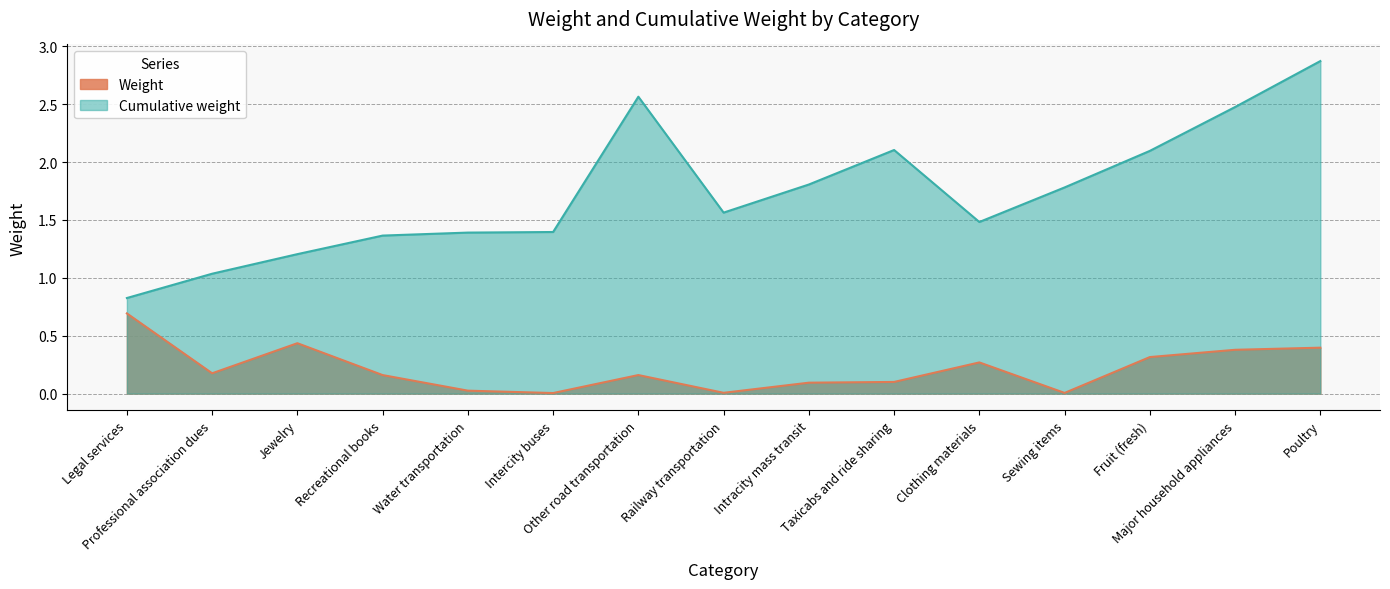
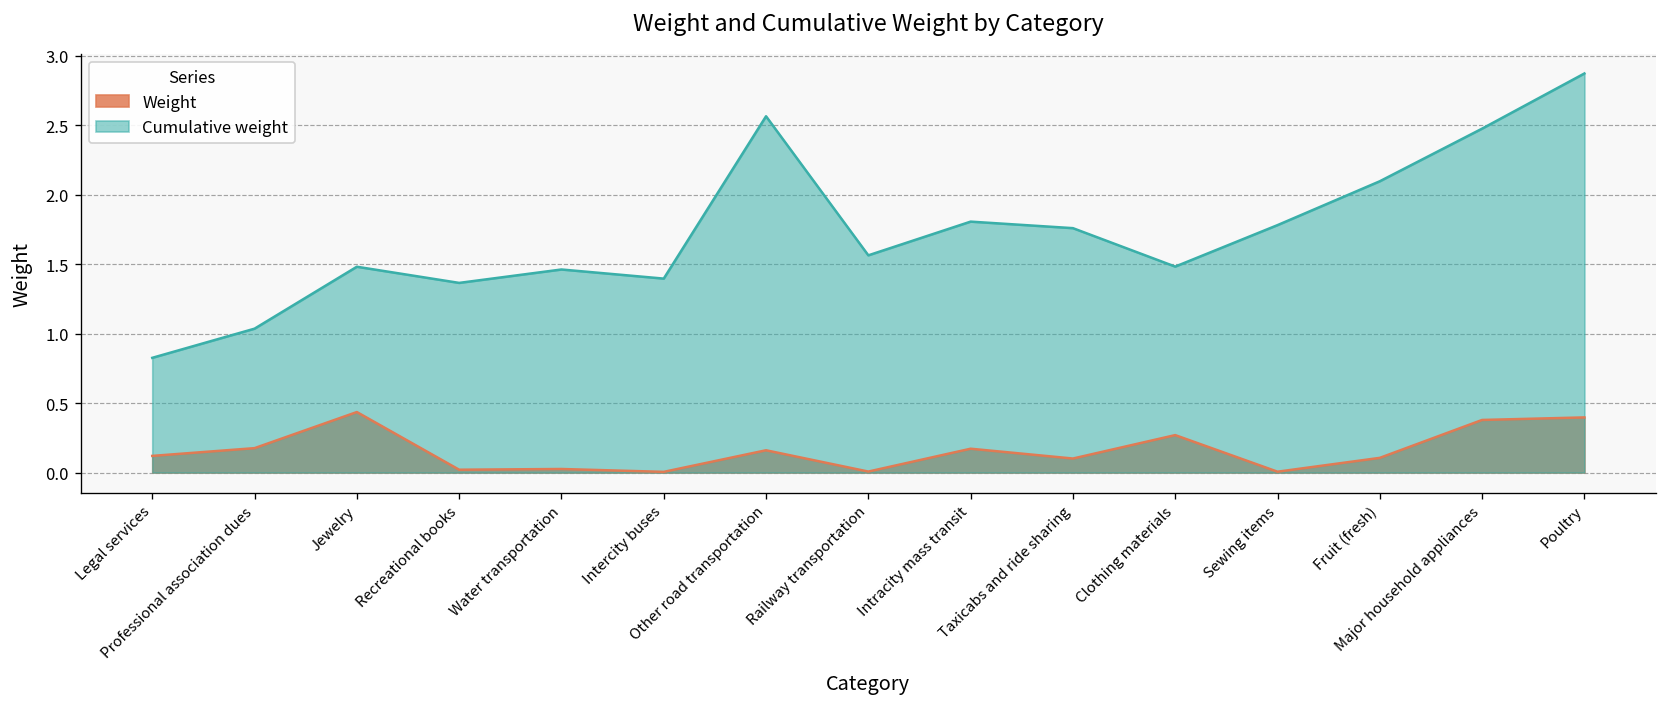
Weight, Legal services: 0.69 -> 0.12
Cumulative weight, Jewelry: 1.20 -> 1.48
Weight, Recreational books: 0.16 -> 0.02
Cumulative weight, Water transportation: 1.39 -> 1.46
Weight, Intracity mass transit: 0.09 -> 0.17
Cumulative weight, Taxicabs and ride sharing: 2.10 -> 1.76
Weight, Fruit (fresh): 0.32 -> 0.11
